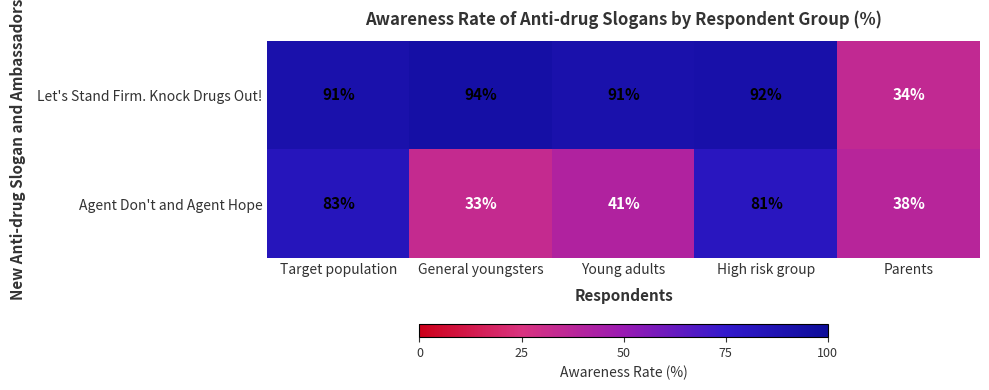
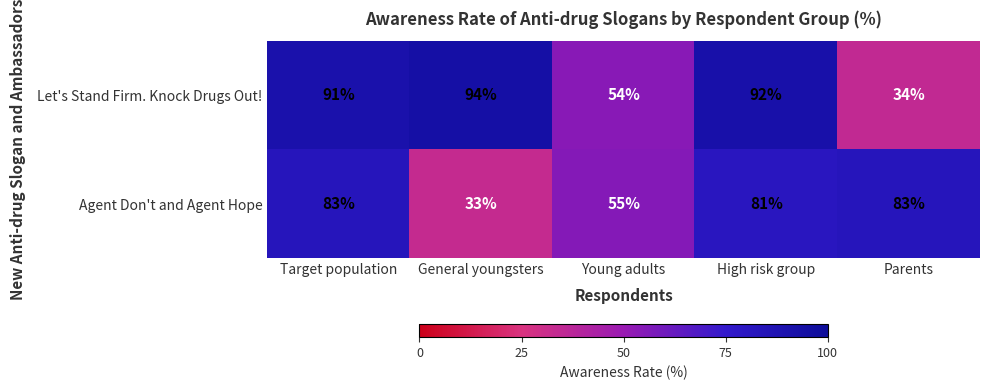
Let's Stand Firm. Knock Drugs Out!, Young adults: 91% -> 54%
Agent Don't and Agent Hope, Young adults: 41% -> 55%
Agent Don't and Agent Hope, Parents: 38% -> 83%
